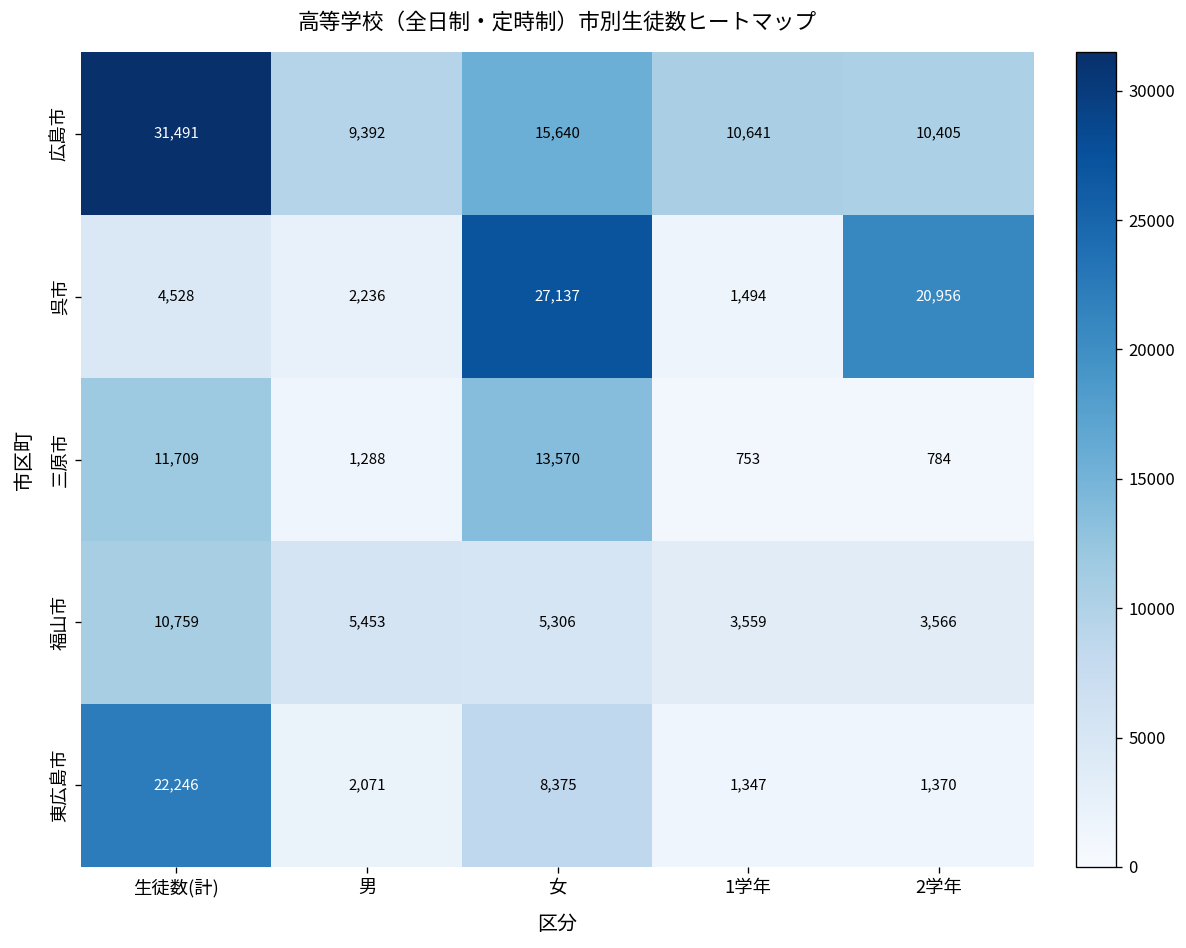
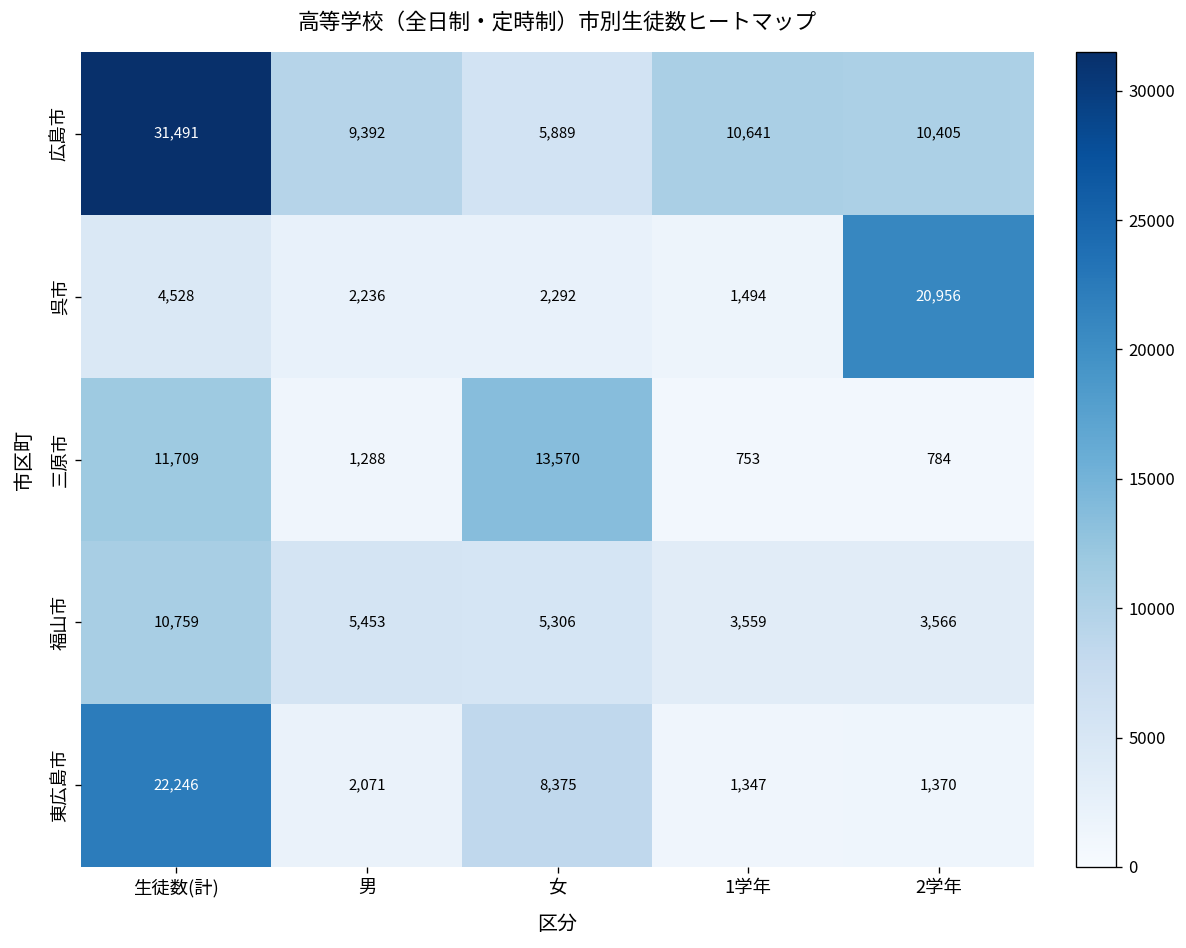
広島市, 女: 15,640 -> 5,889
呉市, 女: 27,137 -> 2,292
